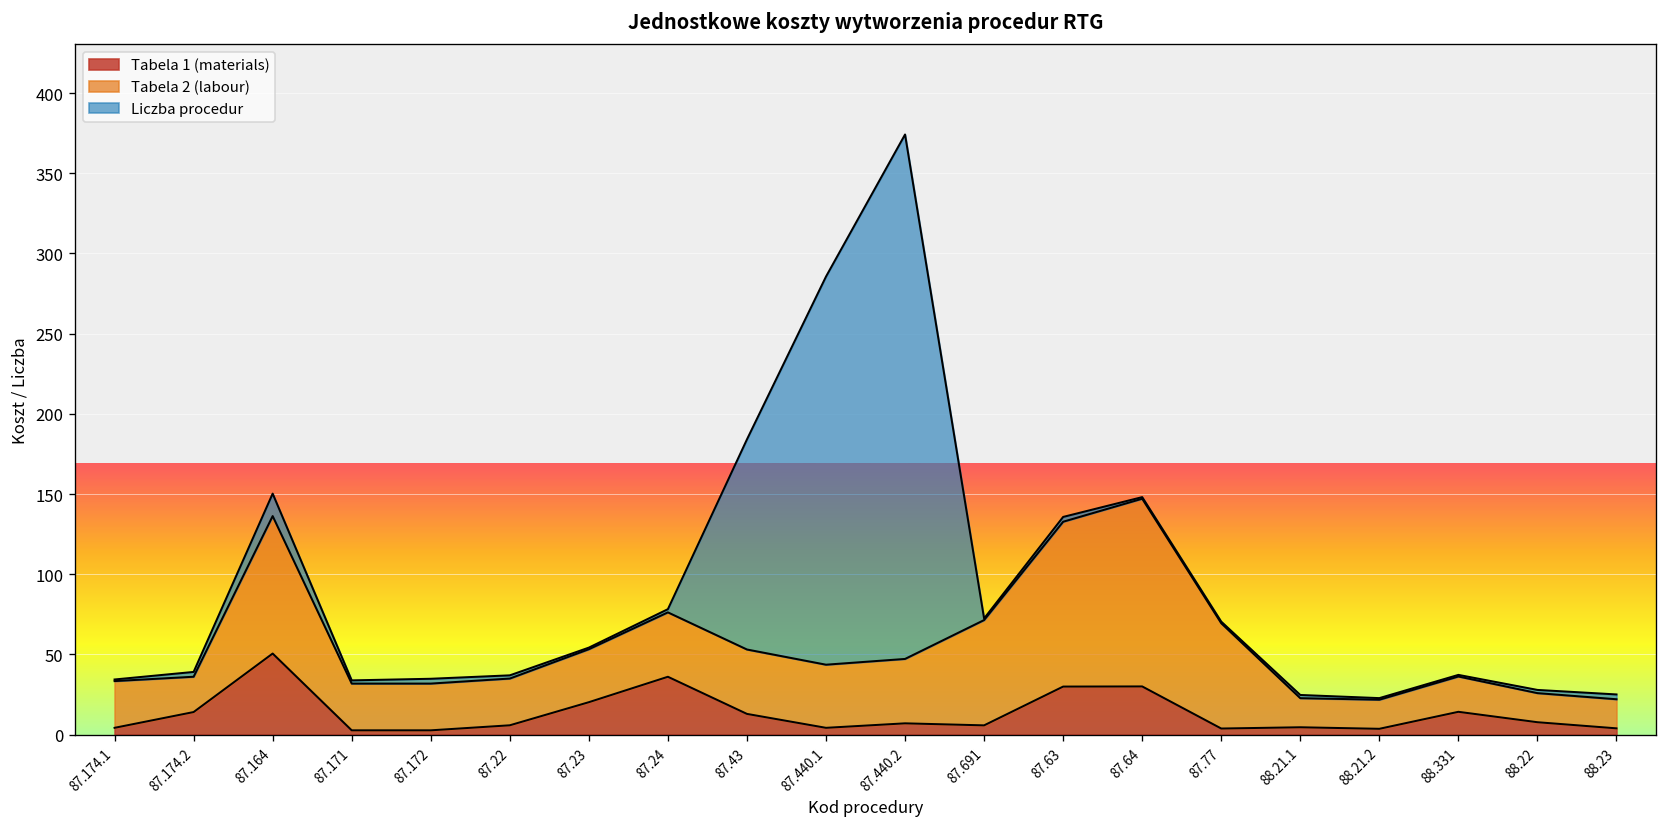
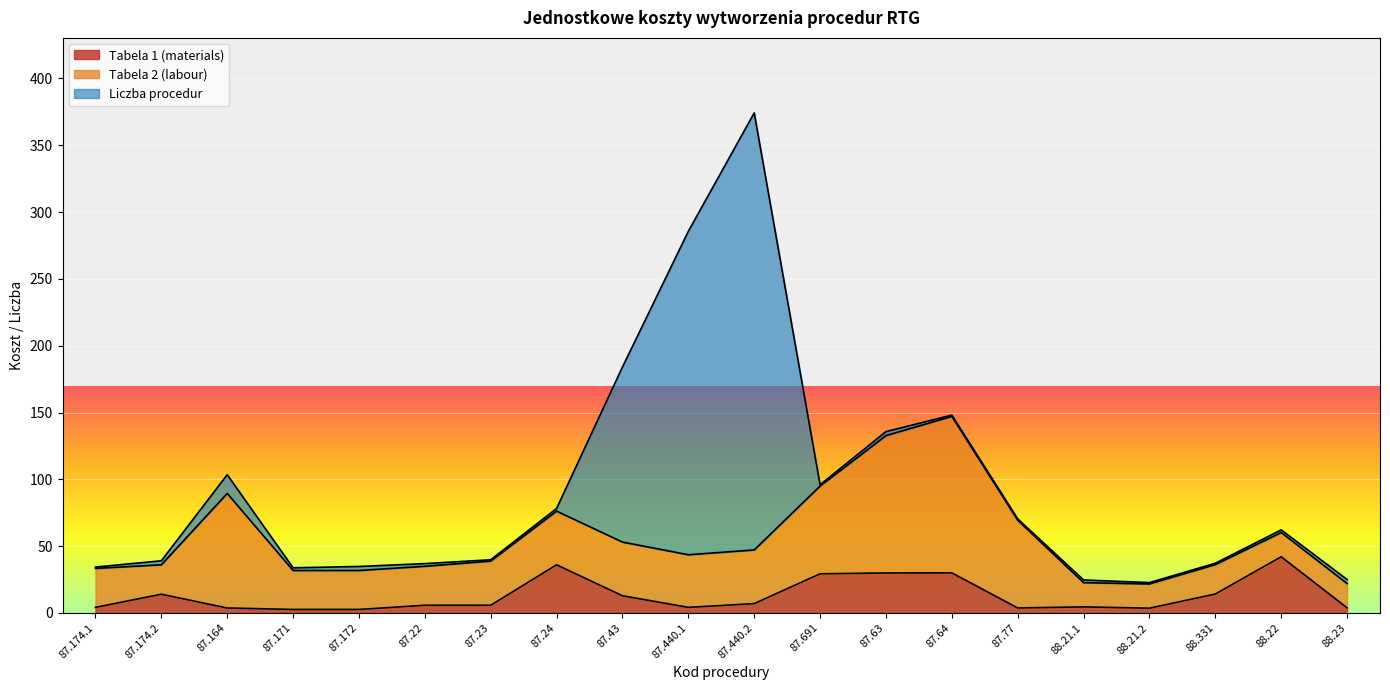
Tabela 1 (materials), 87.164: 51 -> 4
Tabela 1 (materials), 87.23: 20 -> 6
Tabela 1 (materials), 87.691: 6 -> 29
Tabela 1 (materials), 88.22: 8 -> 42
